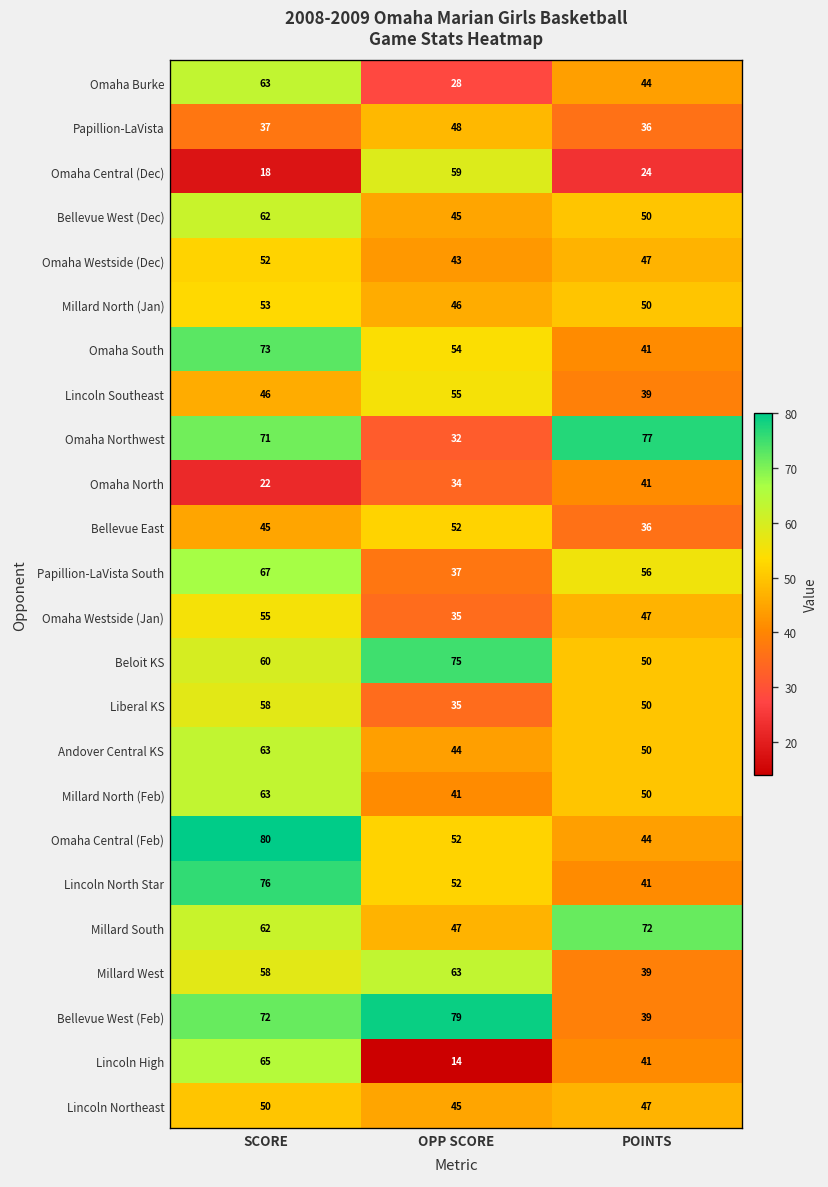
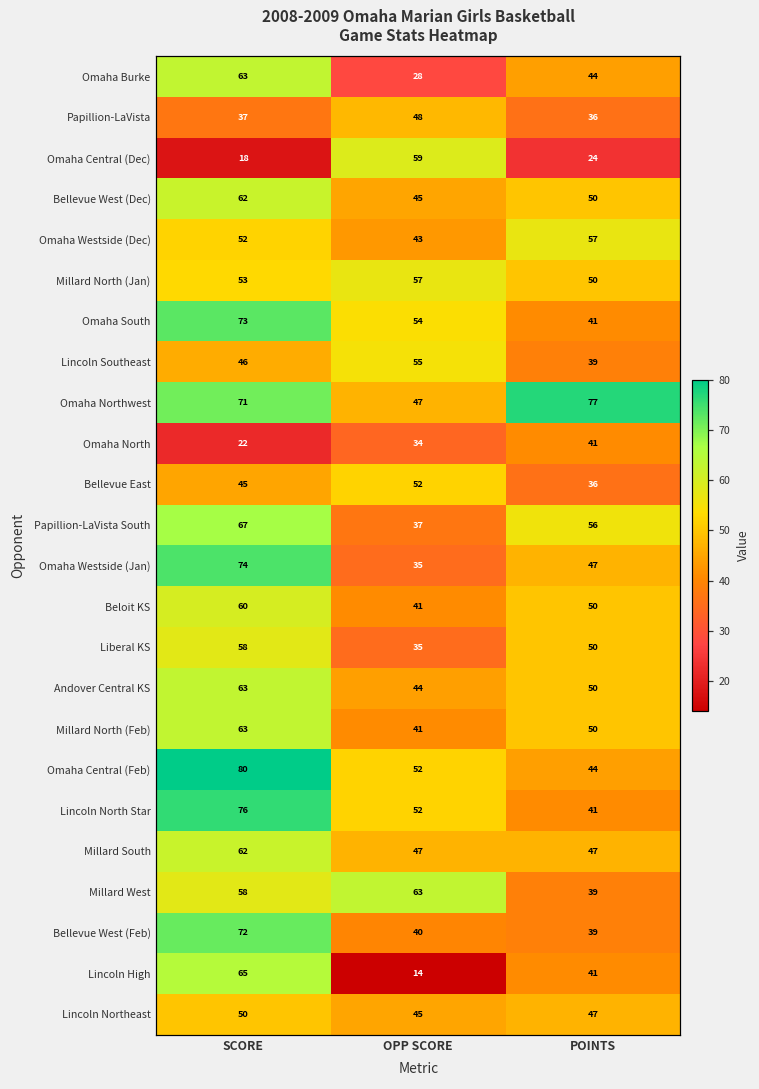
Omaha Westside (Dec), POINTS: 47 -> 57
Millard North (Jan), OPP SCORE: 46 -> 57
Omaha Northwest, OPP SCORE: 32 -> 47
Omaha Westside (Jan), SCORE: 55 -> 74
Beloit KS, OPP SCORE: 75 -> 41
Millard South, POINTS: 72 -> 47
Bellevue West (Feb), OPP SCORE: 79 -> 40
